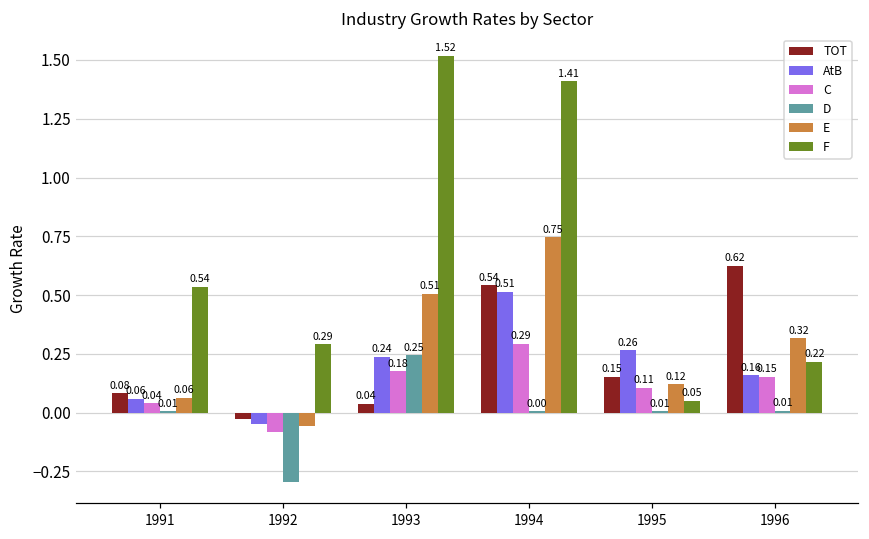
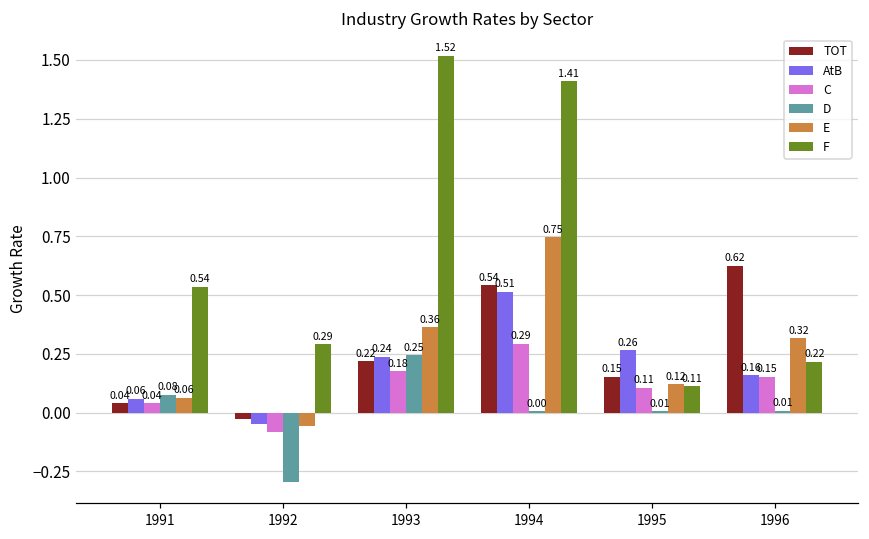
TOT, 1991: 0.08 -> 0.04
D, 1991: 0.01 -> 0.08
TOT, 1993: 0.04 -> 0.22
E, 1993: 0.51 -> 0.36
F, 1995: 0.05 -> 0.11
